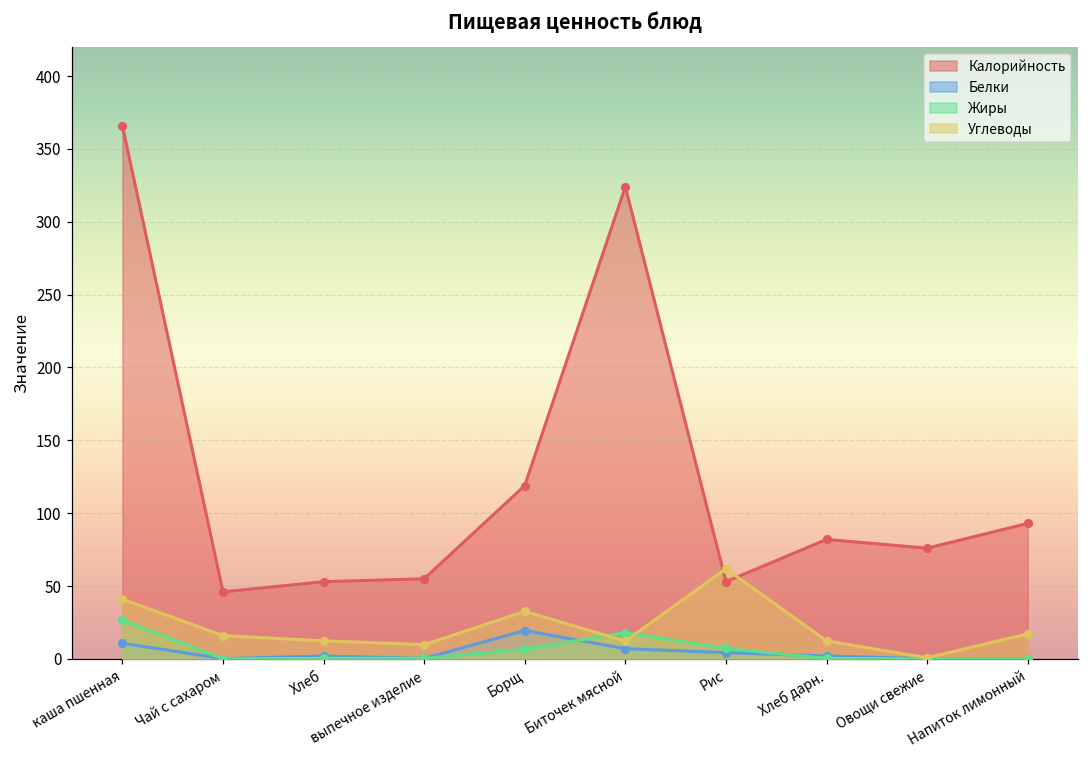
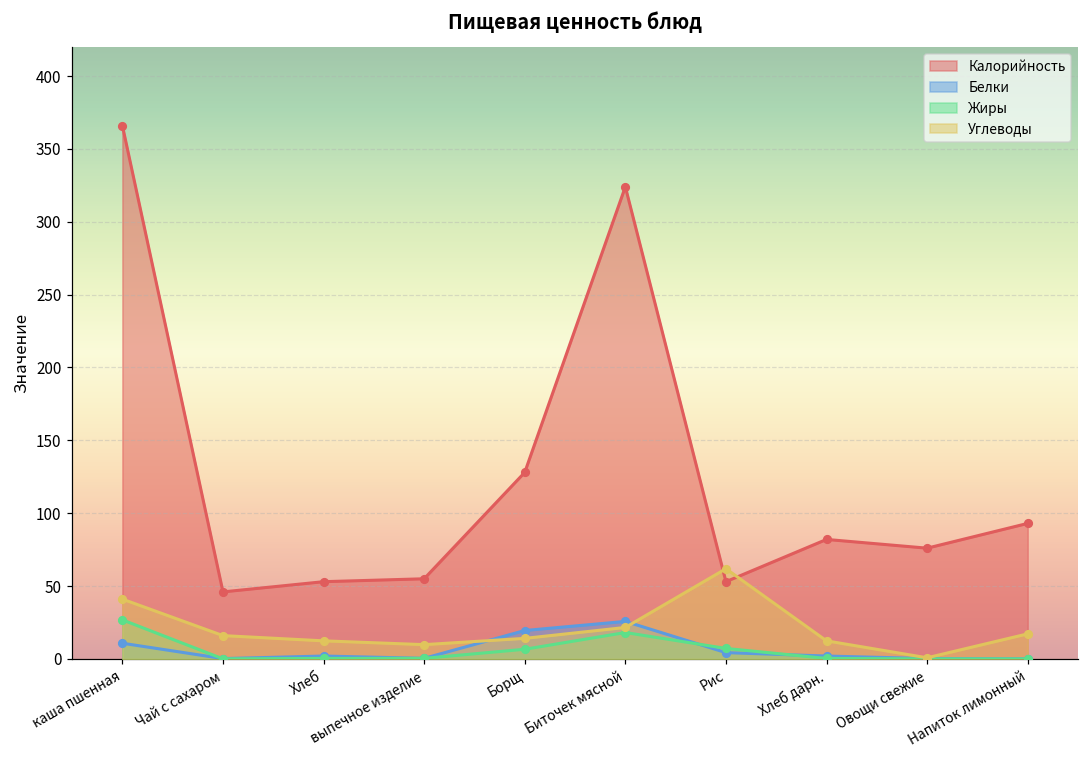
Калорийность, Борщ: 119 -> 128
Углеводы, Борщ: 33 -> 14
Белки, Биточек мясной: 7 -> 26
Углеводы, Биточек мясной: 12 -> 22
